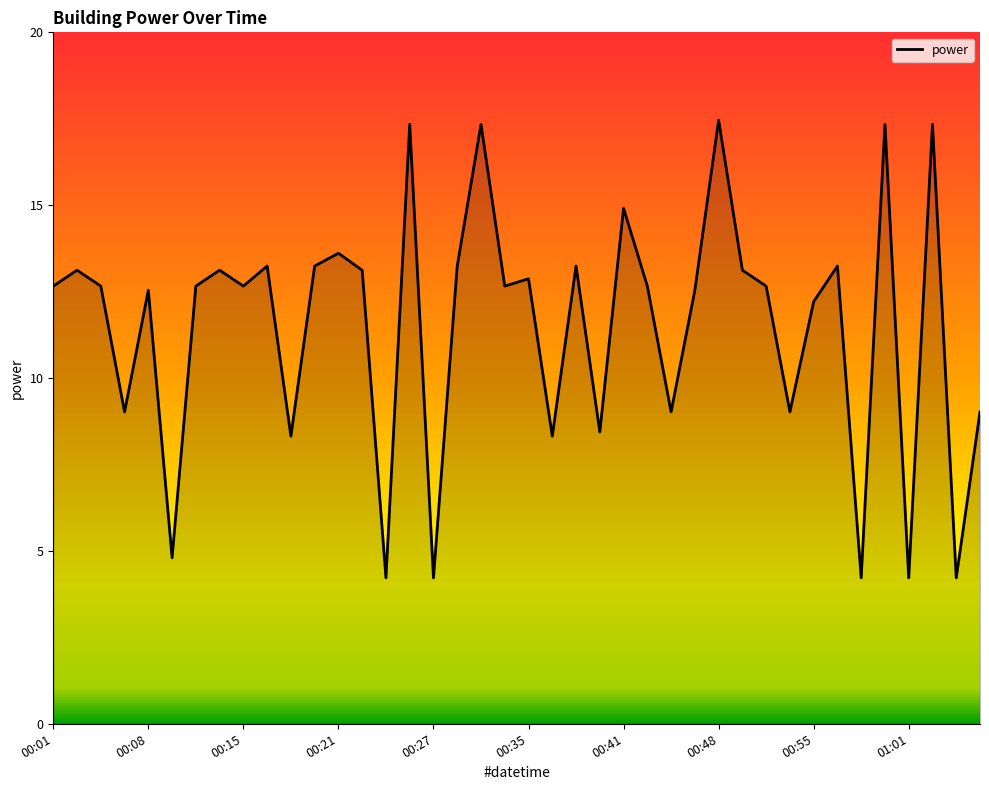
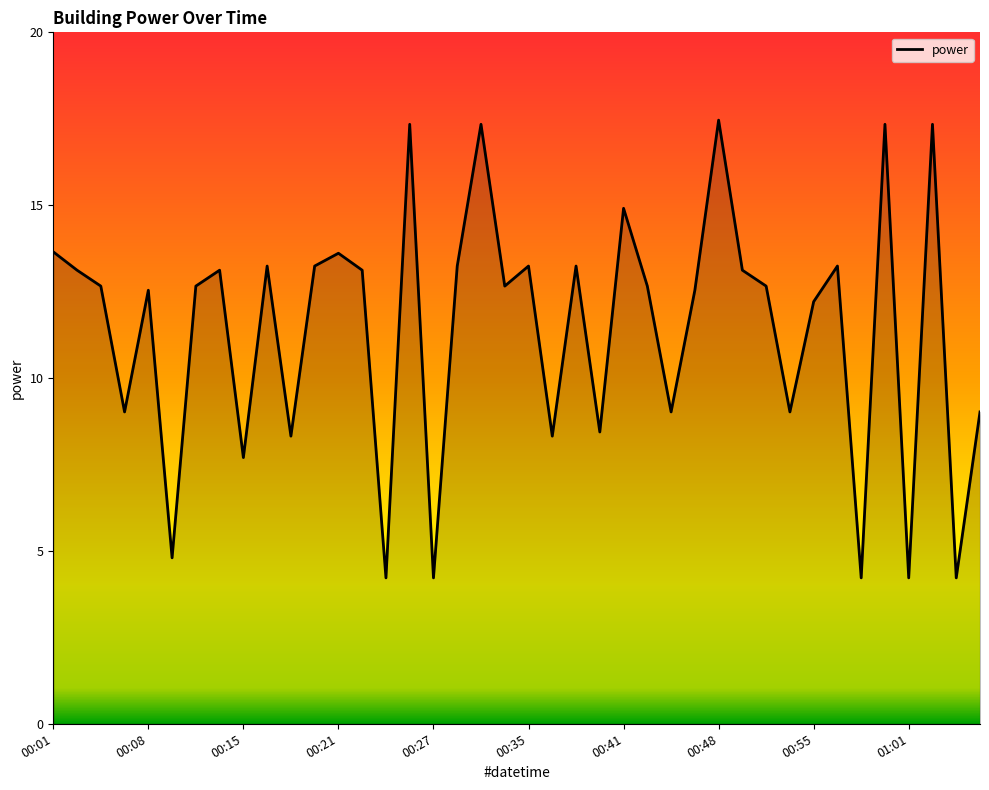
00:01: 12.7 -> 13.7
00:15: 12.7 -> 7.7
00:35: 12.9 -> 13.2
